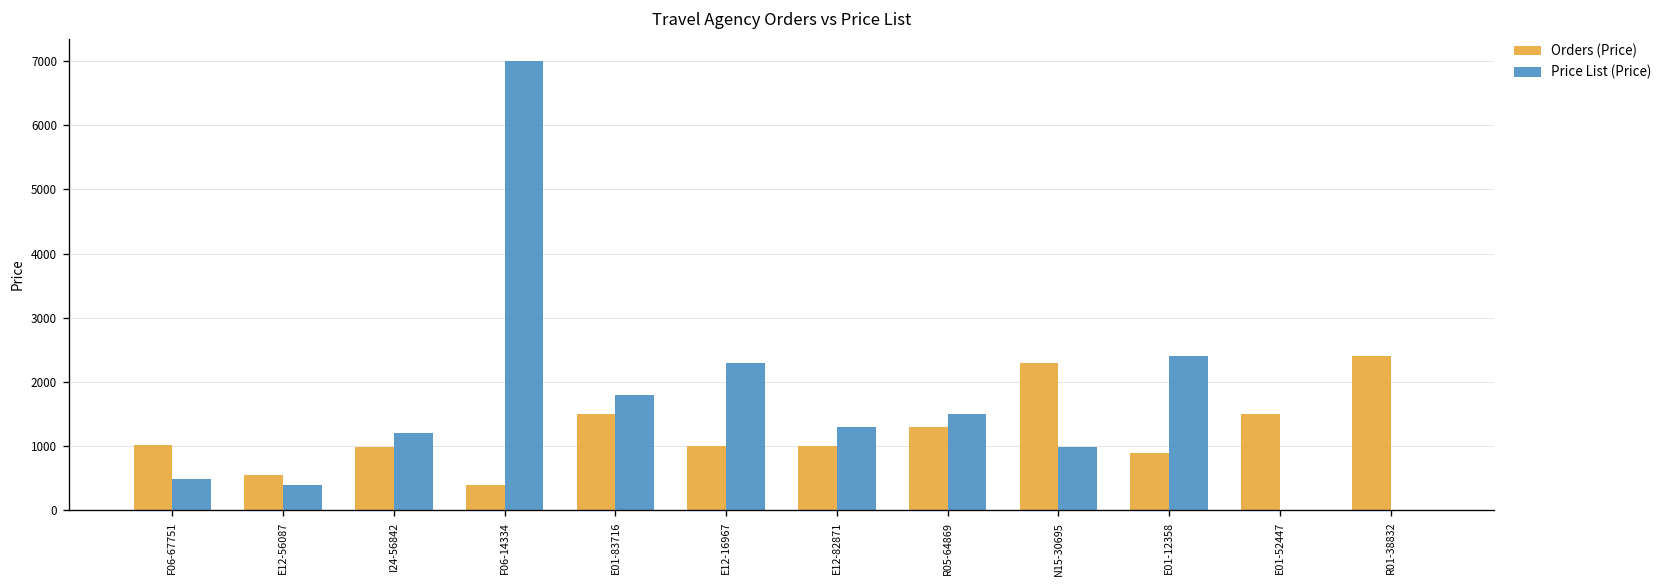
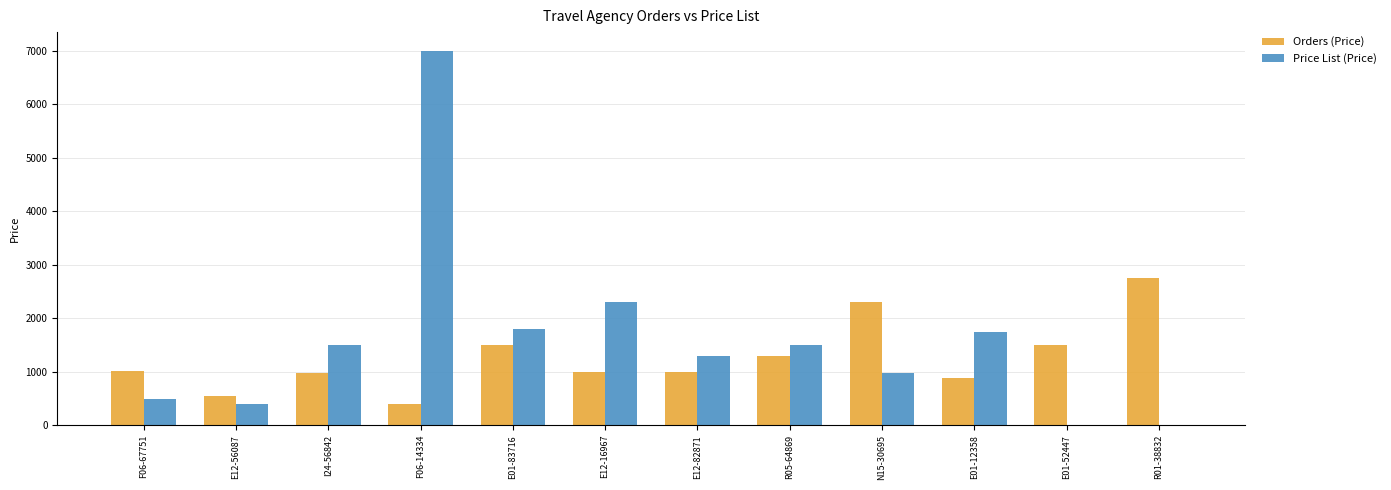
Price List (Price), I24-56842: 1200 -> 1500
Price List (Price), E01-12358: 2400 -> 1700
Orders (Price), R01-38832: 2400 -> 2800
